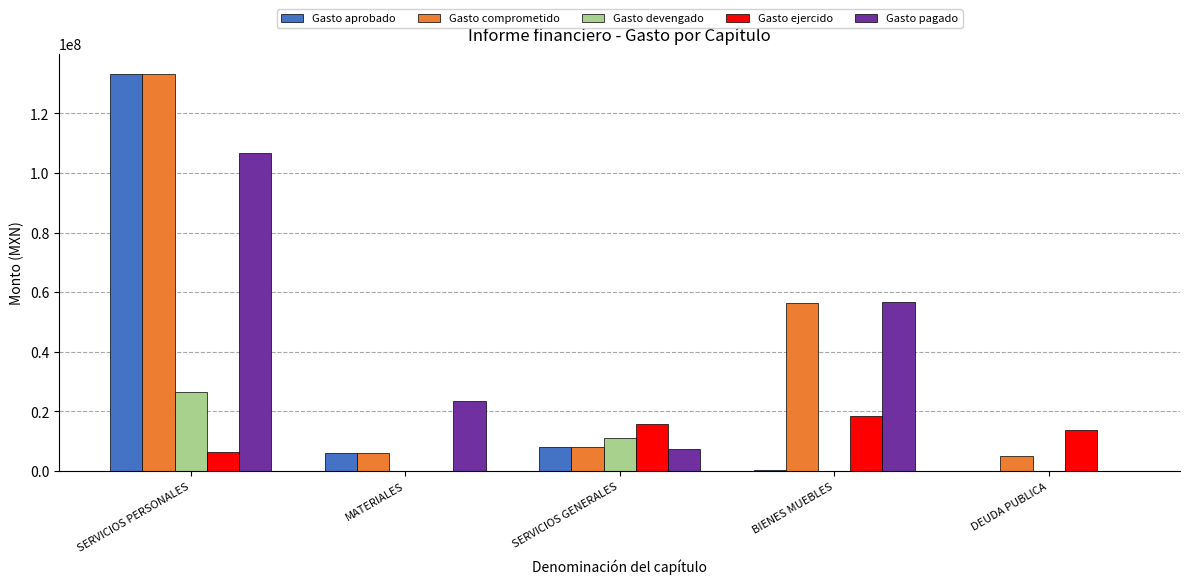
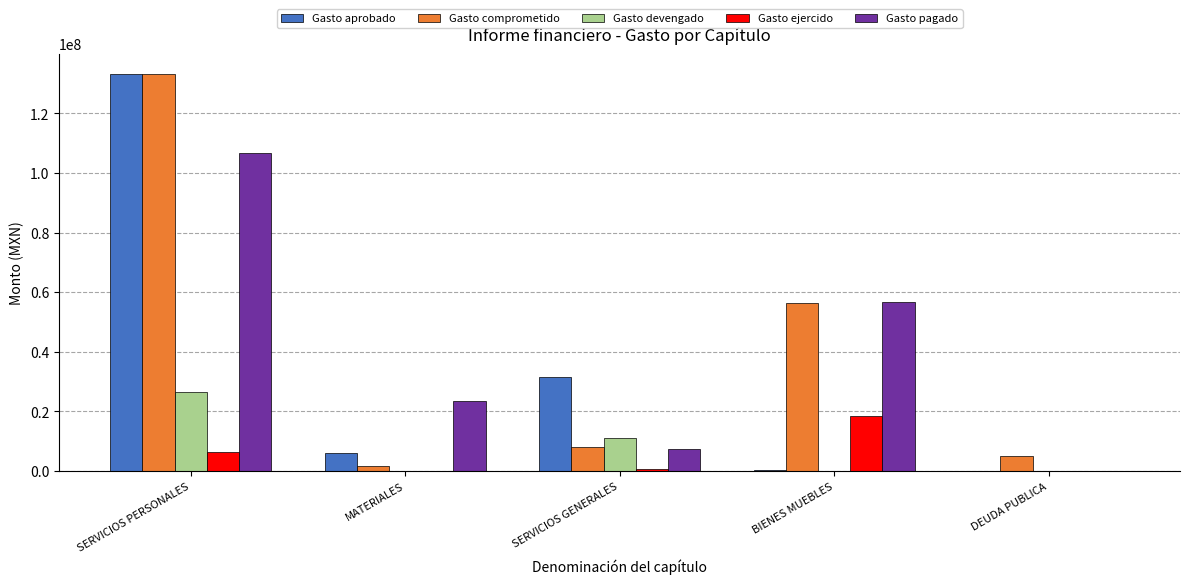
Gasto comprometido, MATERIALES: 6000000 -> 2000000
Gasto aprobado, SERVICIOS GENERALES: 8000000 -> 31000000
Gasto ejercido, SERVICIOS GENERALES: 16000000 -> 1000000
Gasto ejercido, DEUDA PUBLICA: 14000000 -> 0
